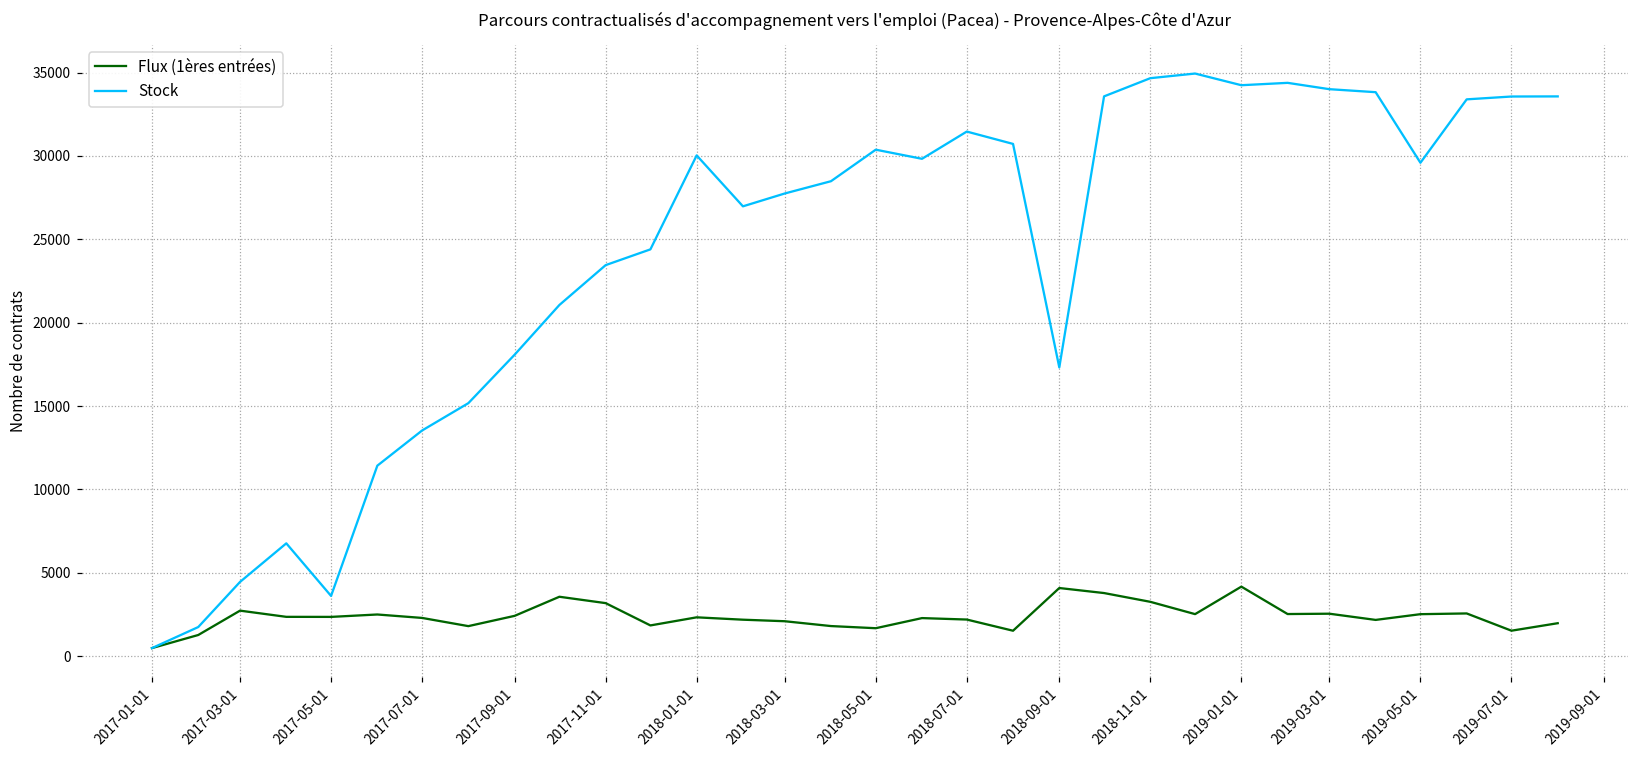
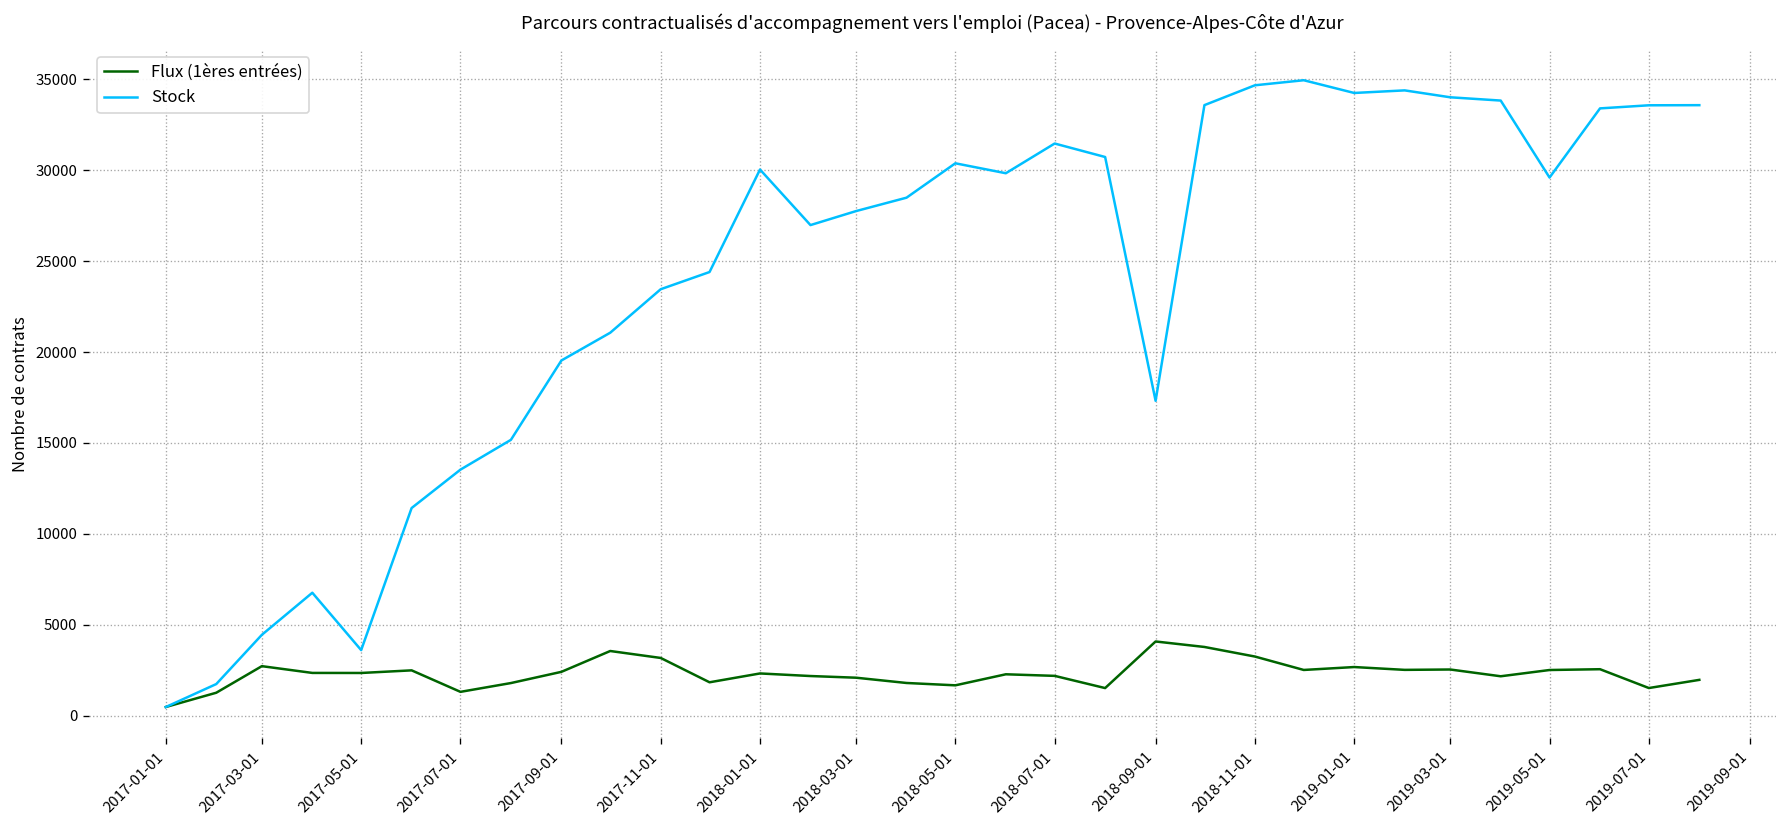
Flux (1ères entrées), 2017-07-01: 2300 -> 1300
Stock, 2017-09-01: 18100 -> 19500
Flux (1ères entrées), 2019-01-01: 4200 -> 2700
